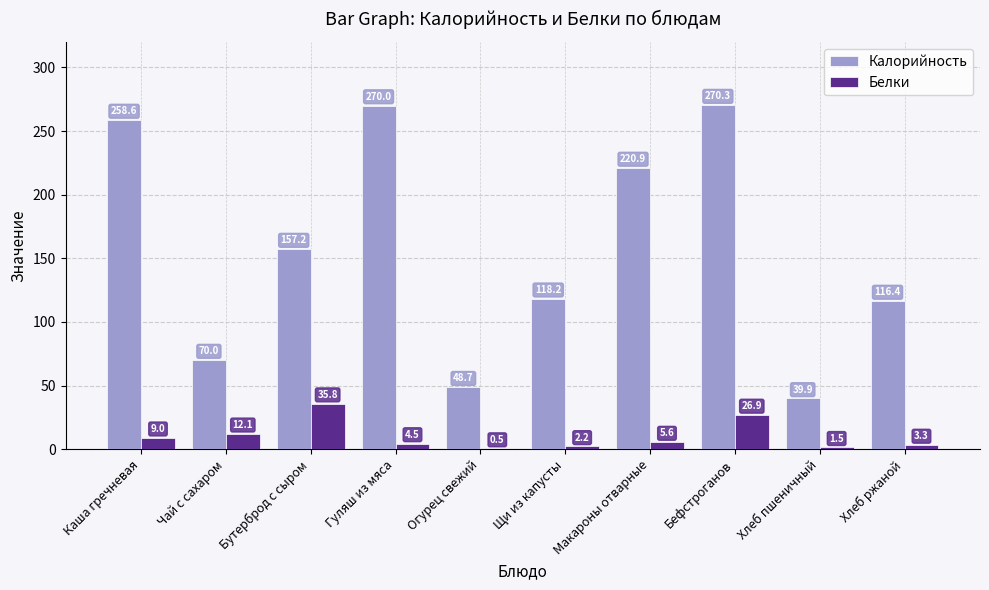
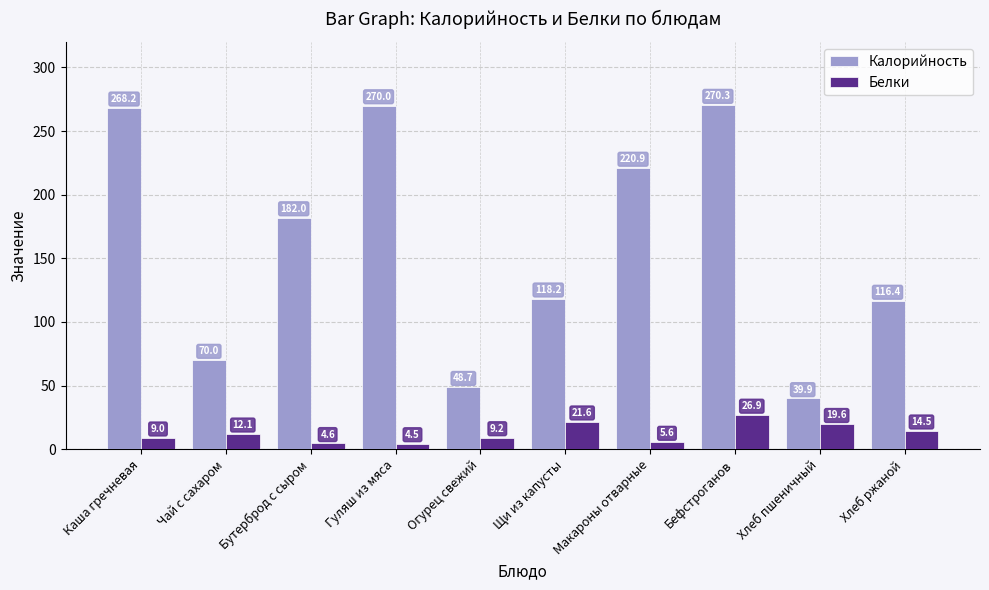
Калорийность, Каша гречневая: 258.6 -> 268.2
Калорийность, Бутерброд с сыром: 157.2 -> 182.0
Белки, Бутерброд с сыром: 35.8 -> 4.6
Белки, Огурец свежий: 0.5 -> 9.2
Белки, Щи из капусты: 2.2 -> 21.6
Белки, Хлеб пшеничный: 1.5 -> 19.6
Белки, Хлеб ржаной: 3.3 -> 14.5
